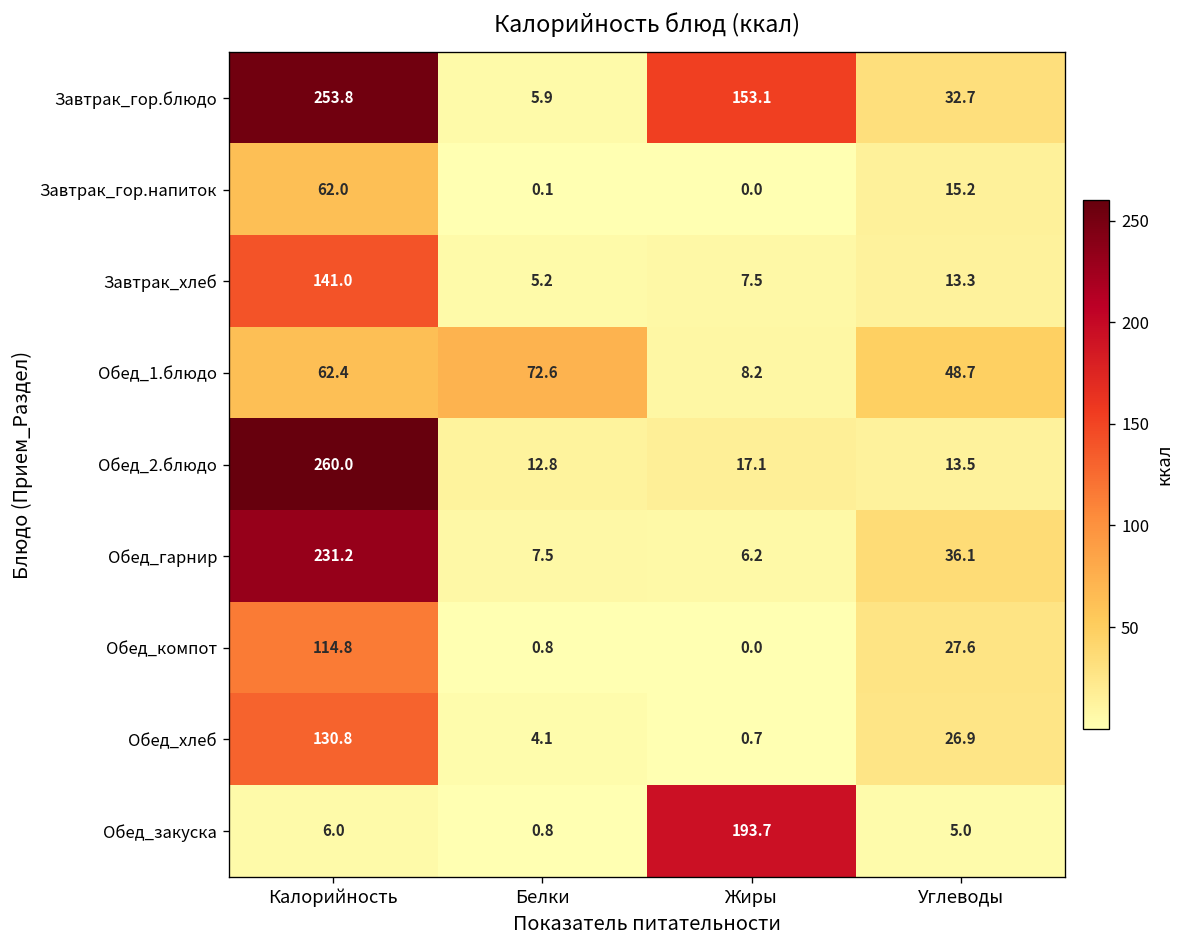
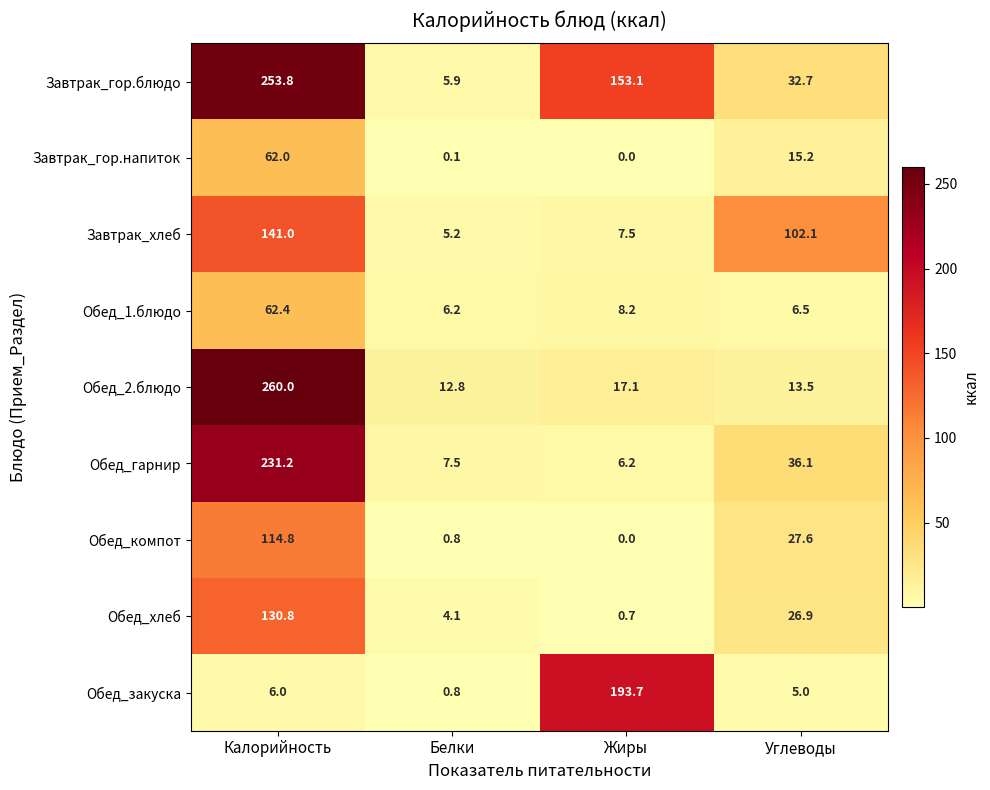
Завтрак_хлеб, Углеводы: 13.3 -> 102.1
Обед_1.блюдо, Белки: 72.6 -> 6.2
Обед_1.блюдо, Углеводы: 48.7 -> 6.5
